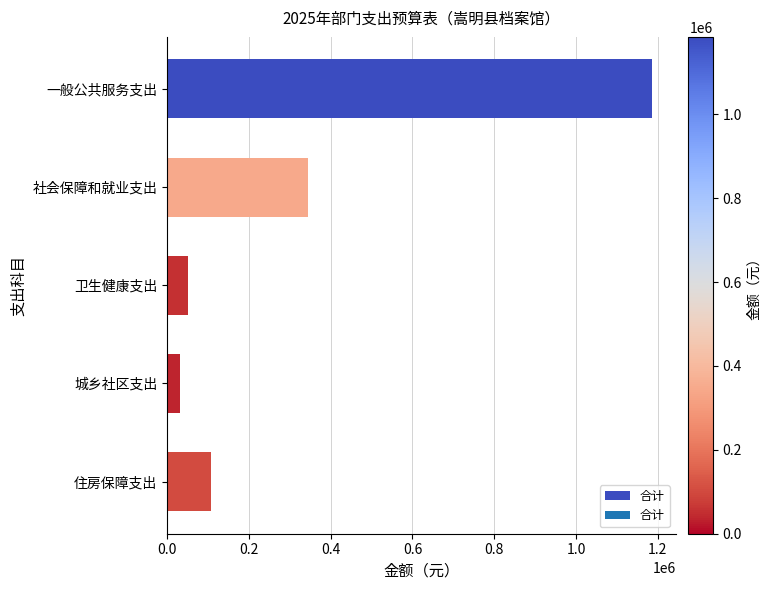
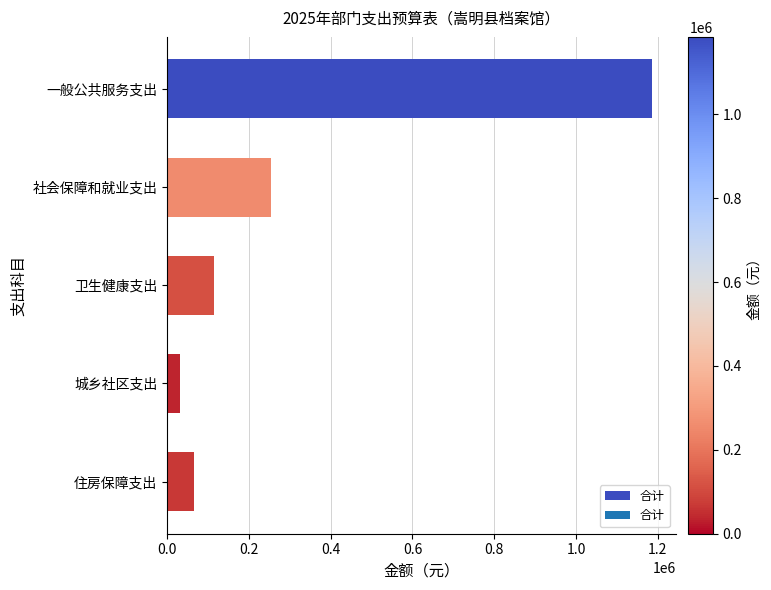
社会保障和就业支出: 340000 -> 250000
卫生健康支出: 50000 -> 110000
住房保障支出: 110000 -> 70000
